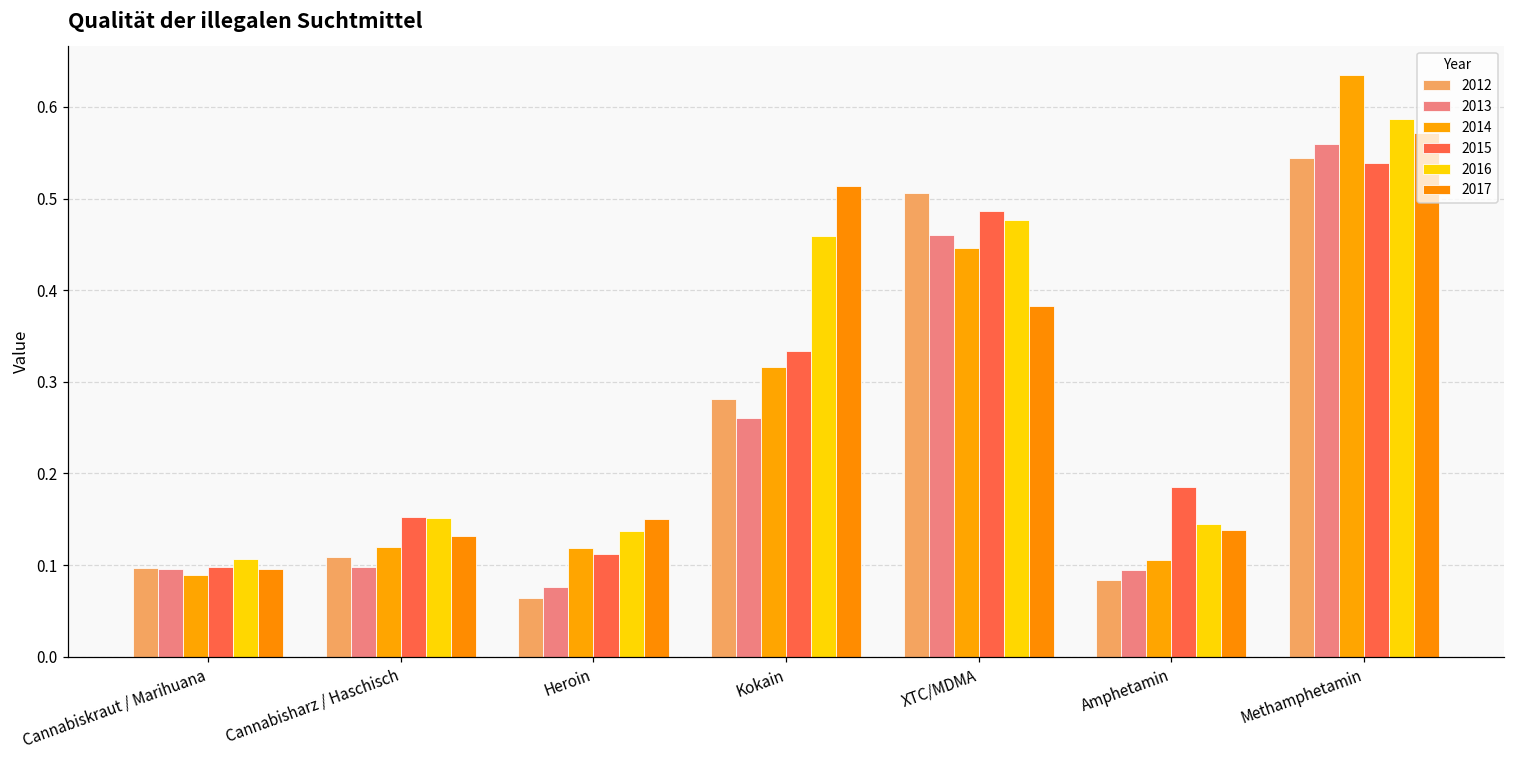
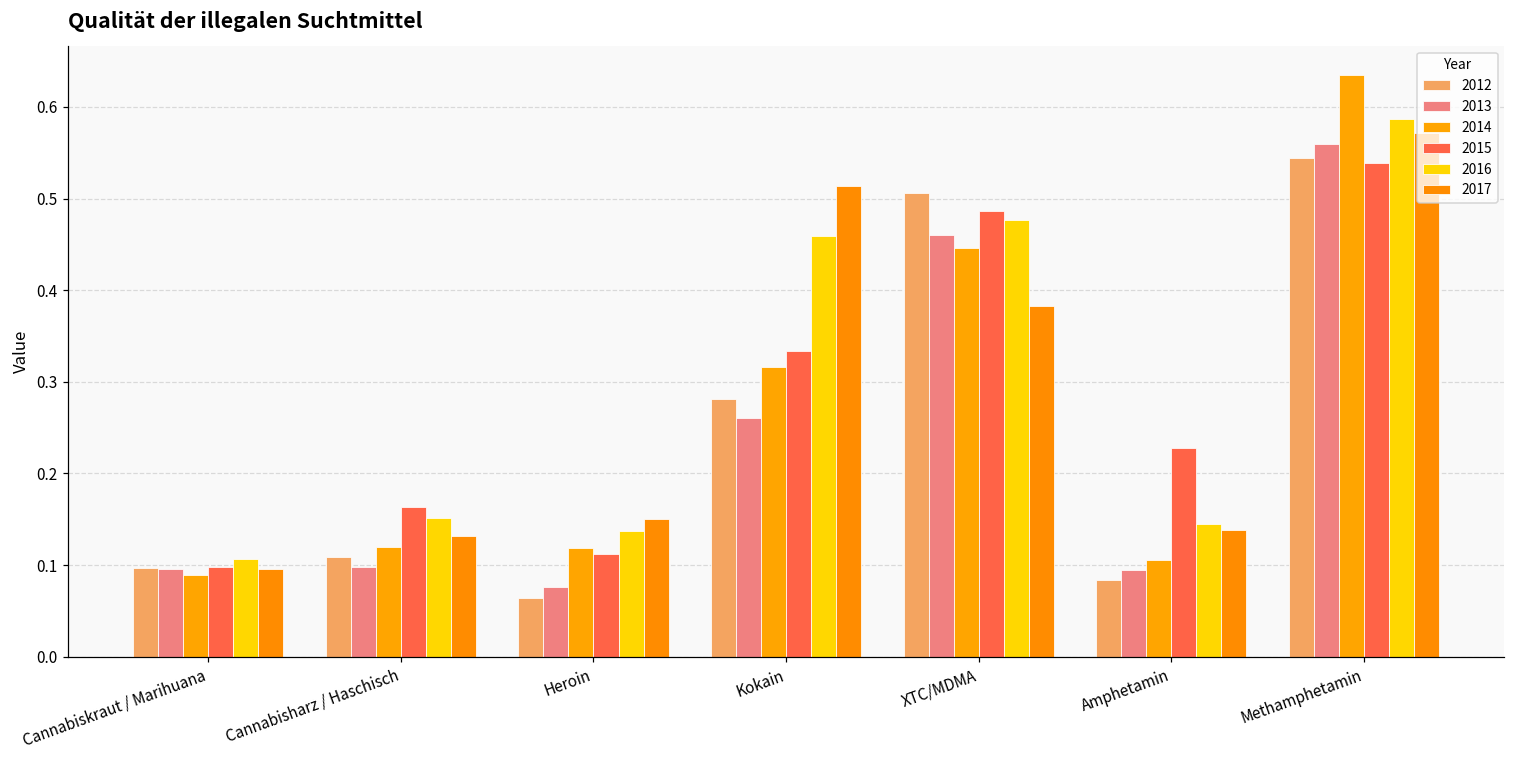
2015, Cannabisharz / Haschisch: 0.15 -> 0.16
2015, Amphetamin: 0.19 -> 0.23
